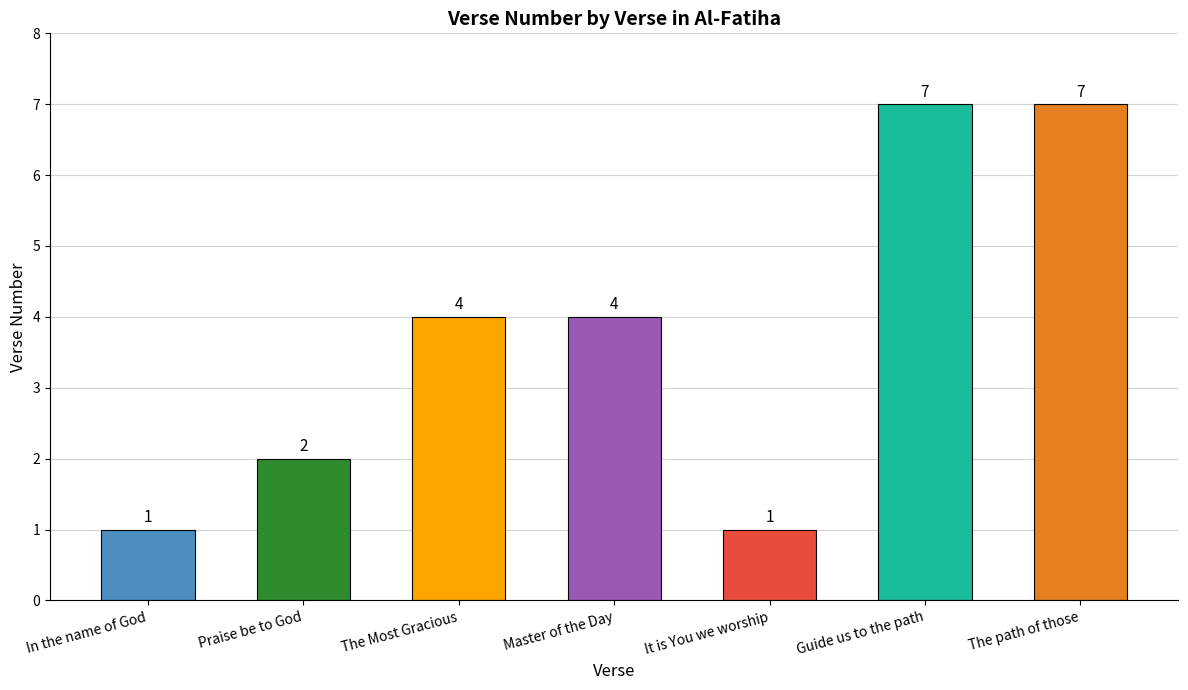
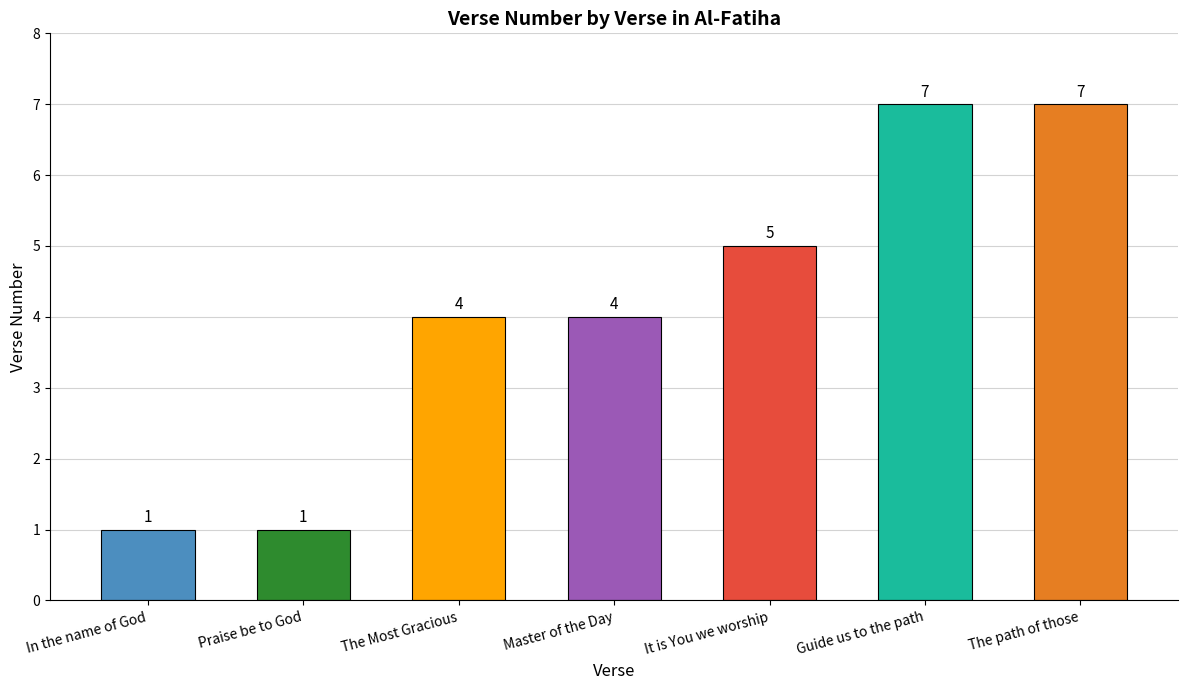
Praise be to God: 2 -> 1
It is You we worship: 1 -> 5
